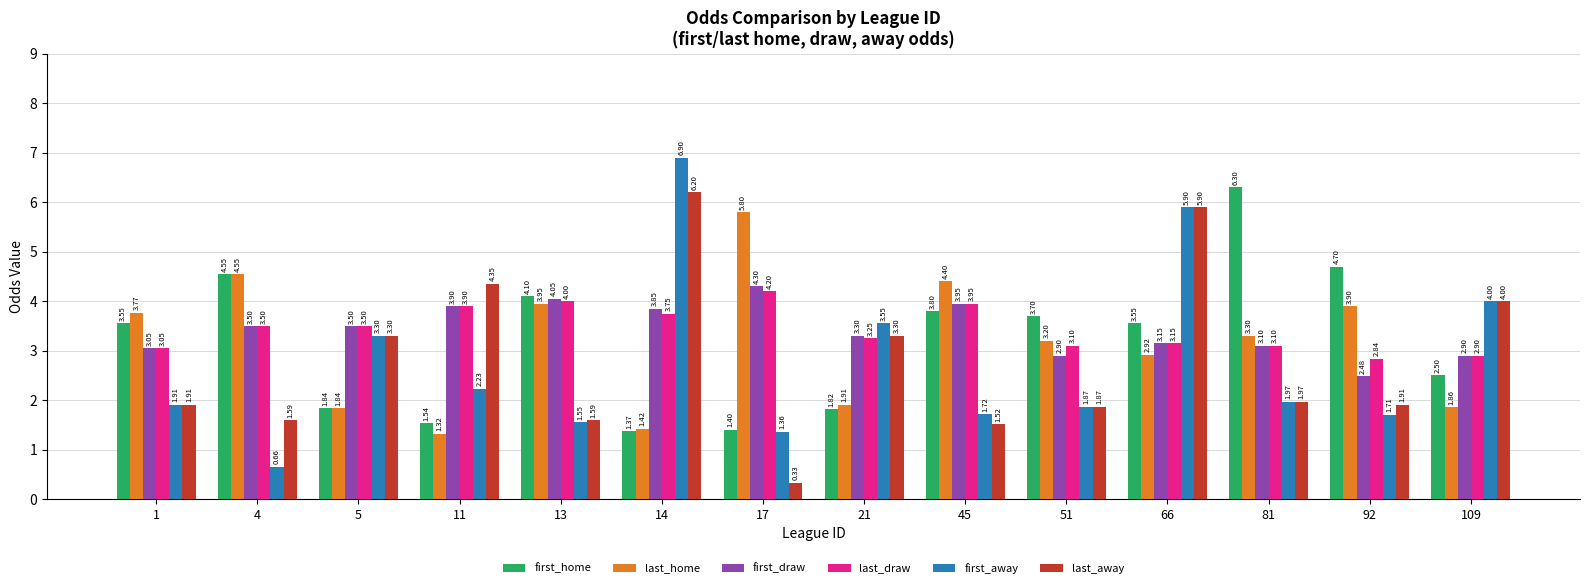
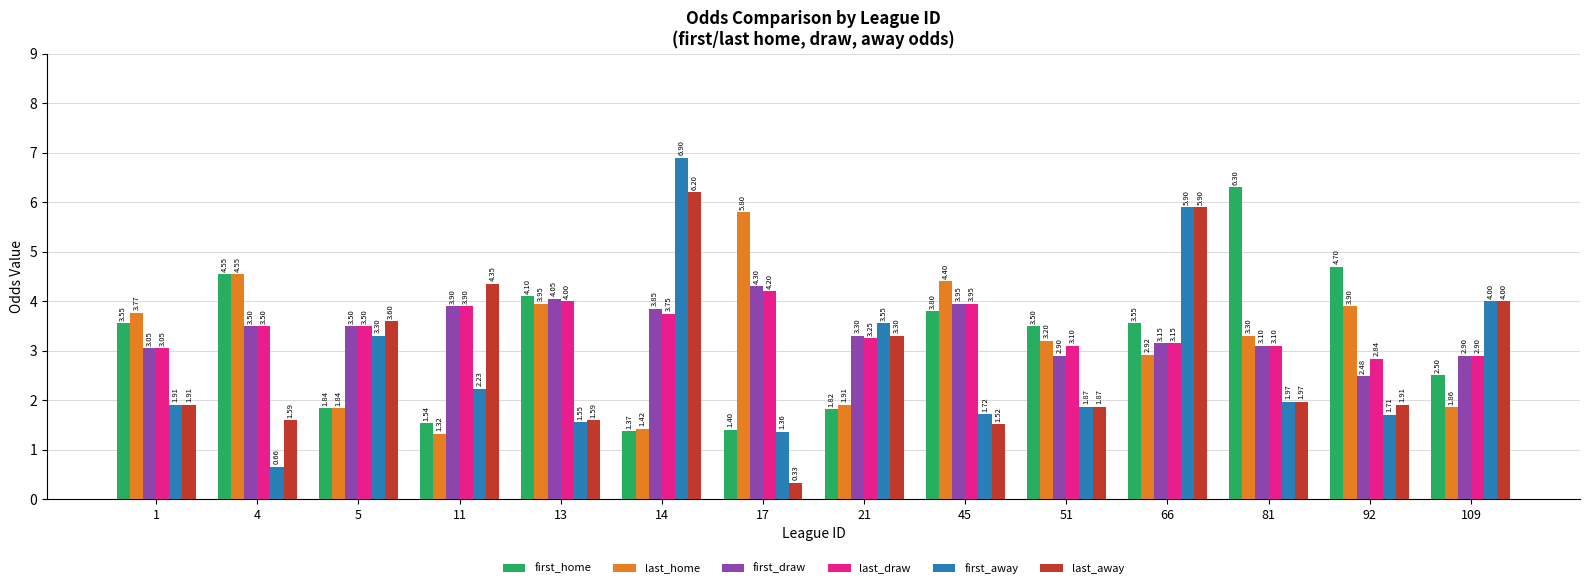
last_away, 5: 3.30 -> 3.60
first_home, 51: 3.70 -> 3.50
